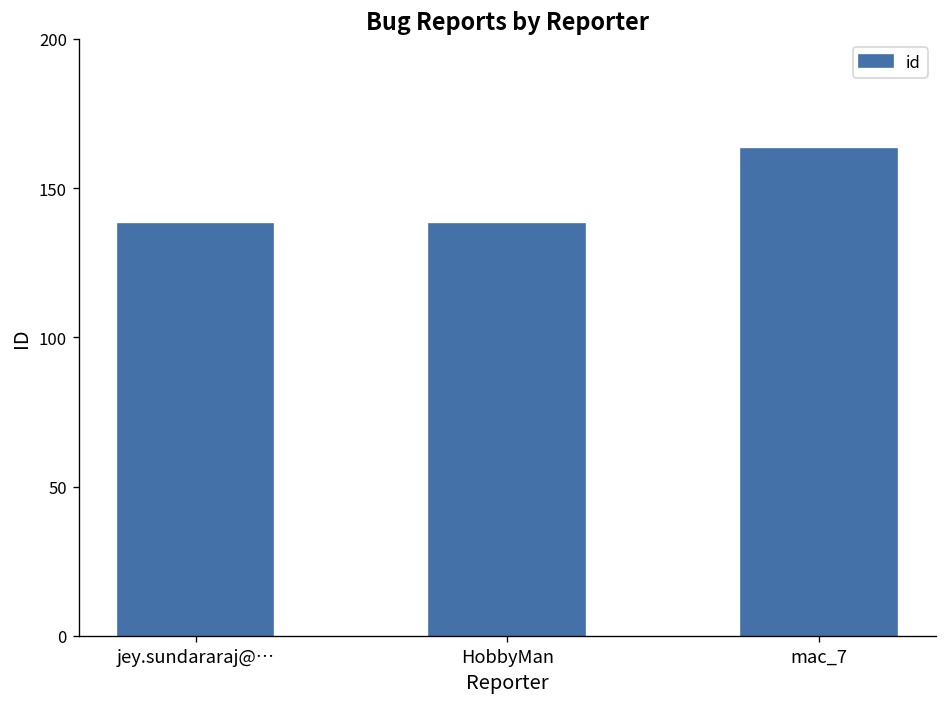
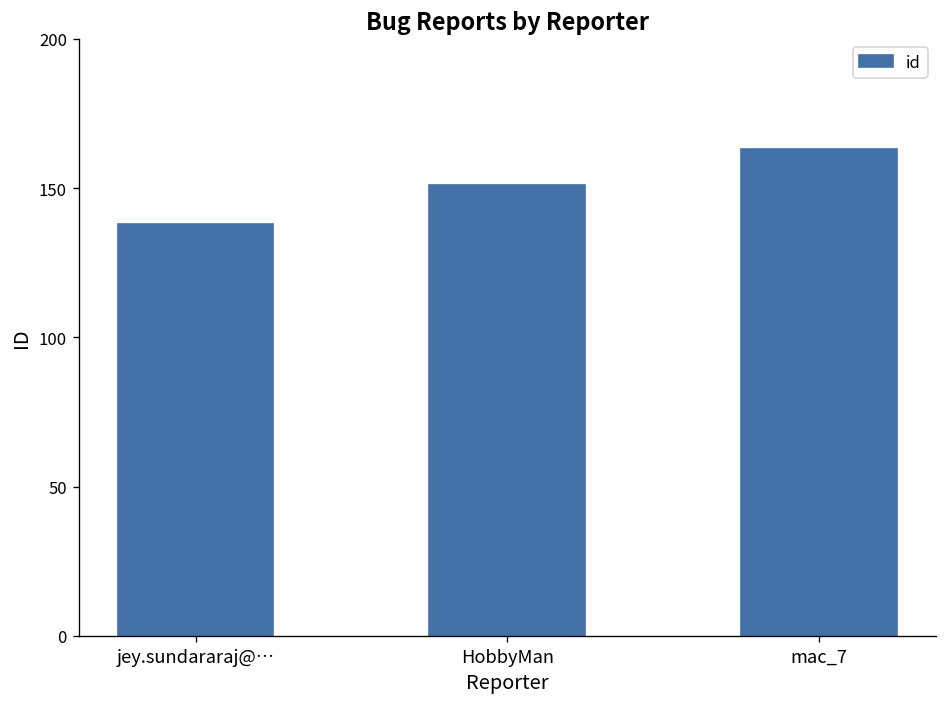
HobbyMan: 138 -> 151
